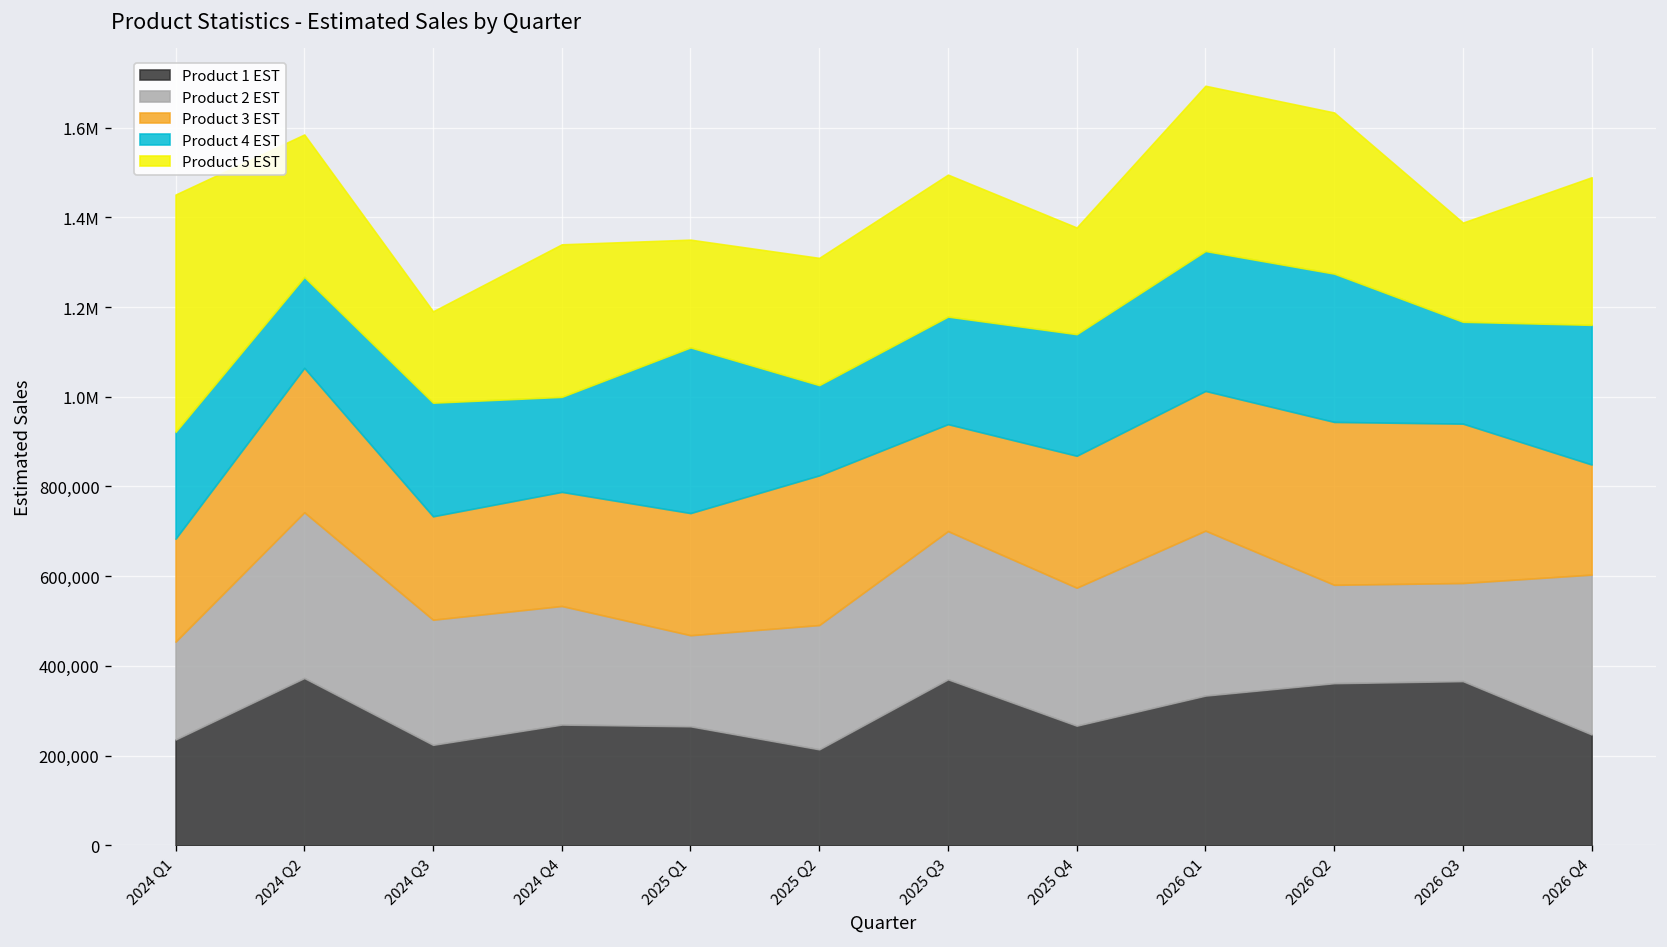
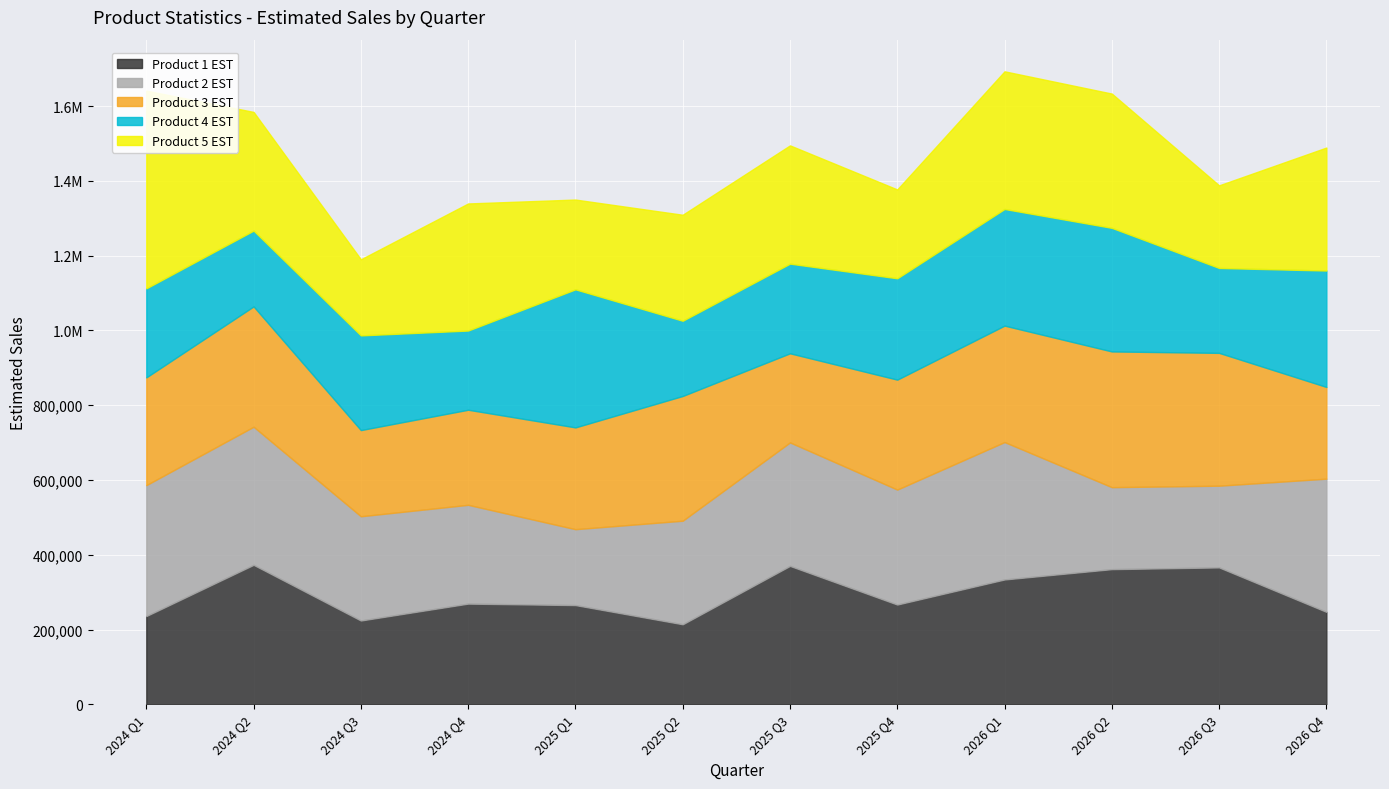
Product 2 EST, 2024 Q1: 220,000 -> 350,000
Product 3 EST, 2024 Q1: 230,000 -> 290,000
